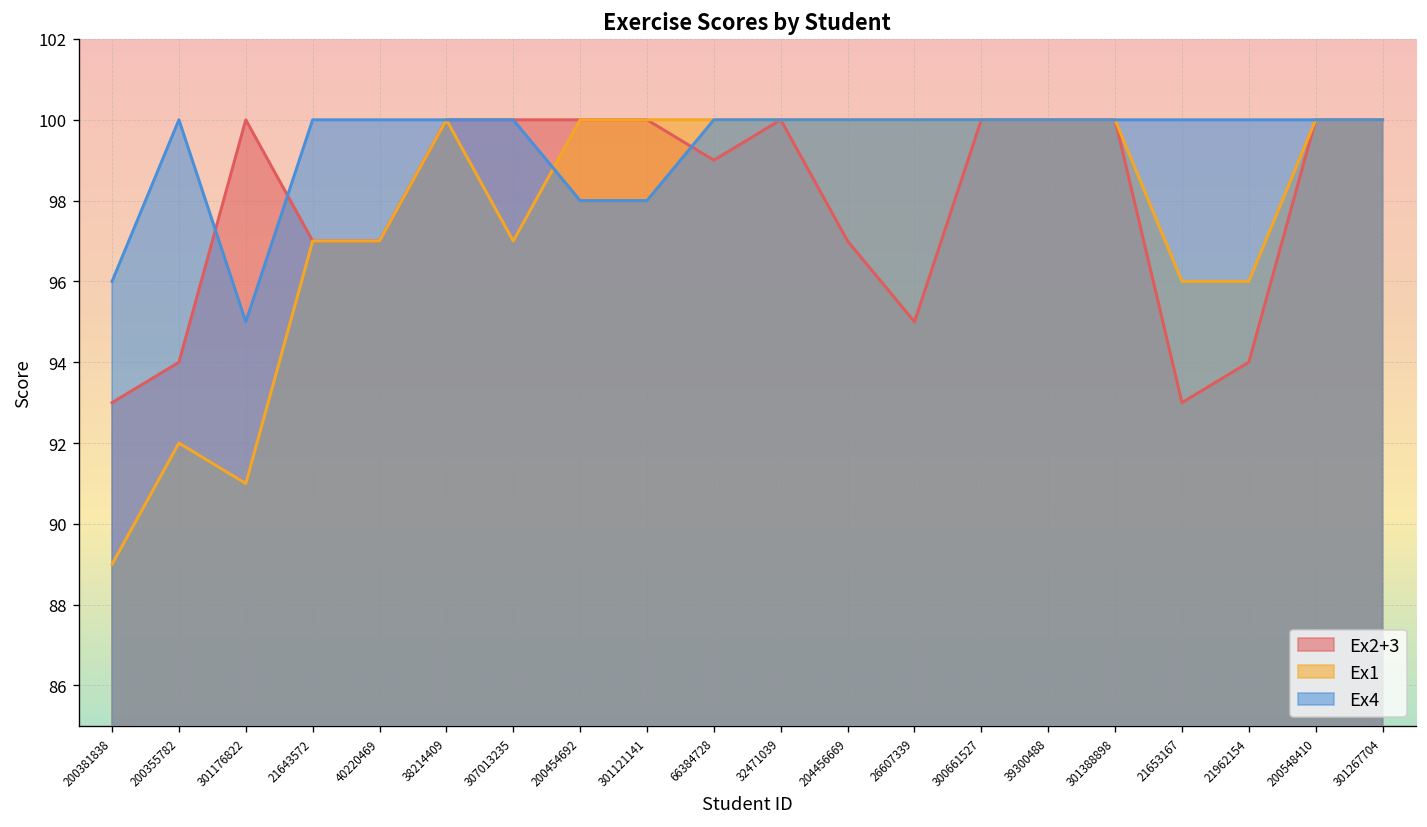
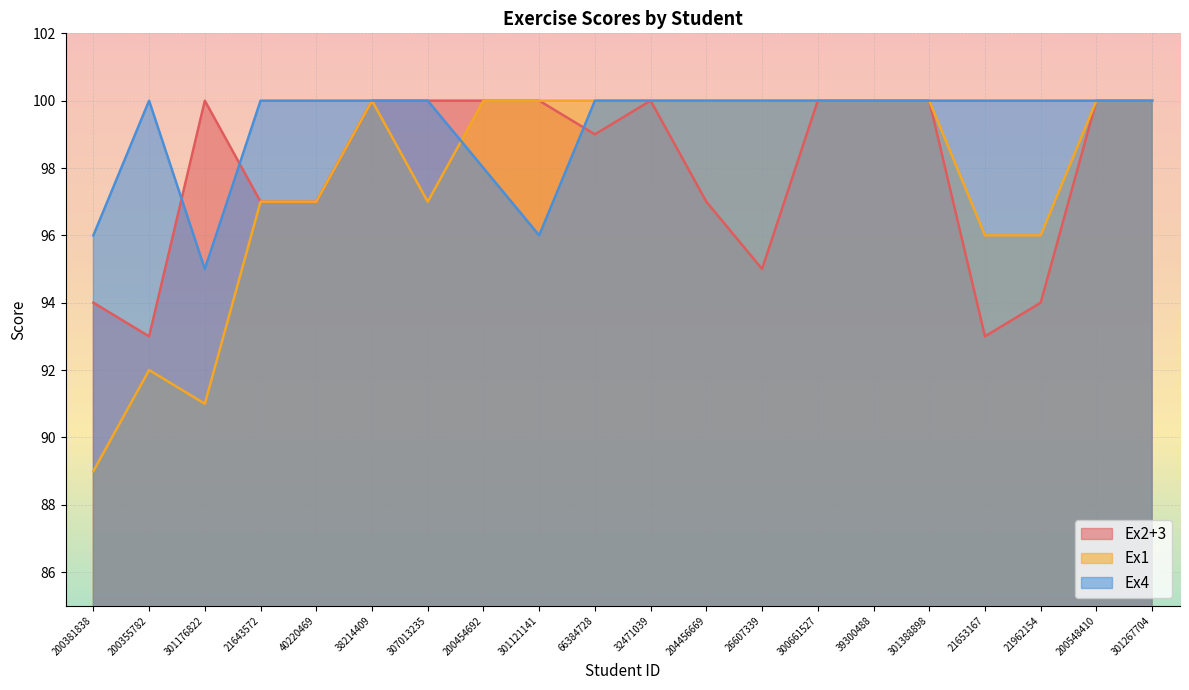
Ex2+3, 200381838: 93 -> 94
Ex2+3, 200355782: 94 -> 93
Ex4, 301121141: 98 -> 96
